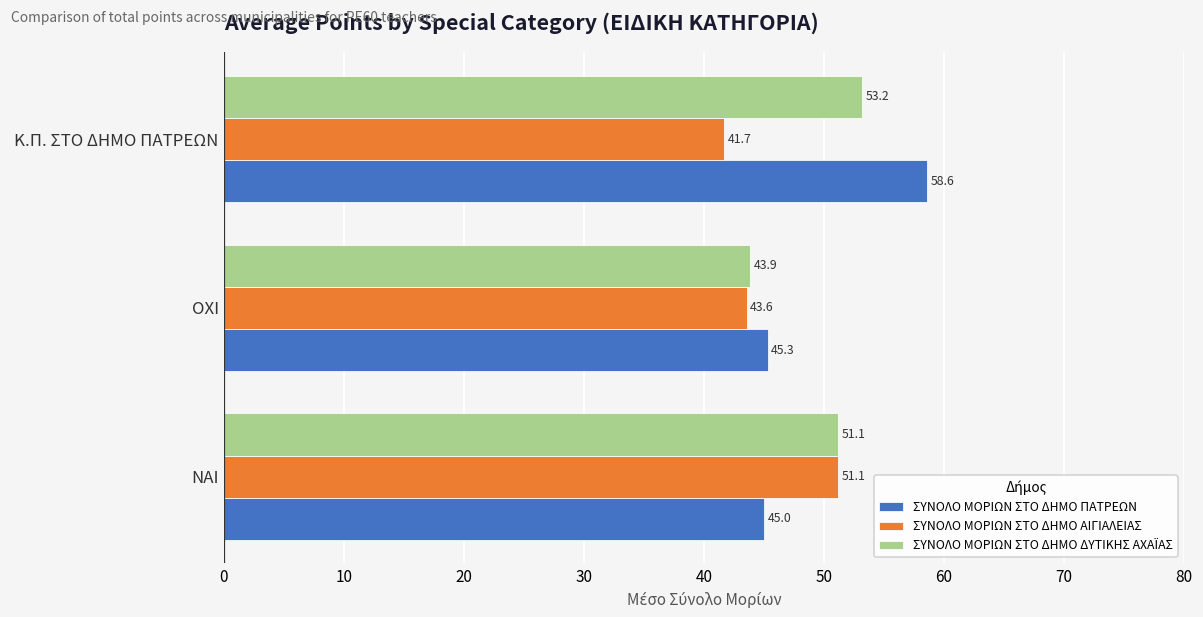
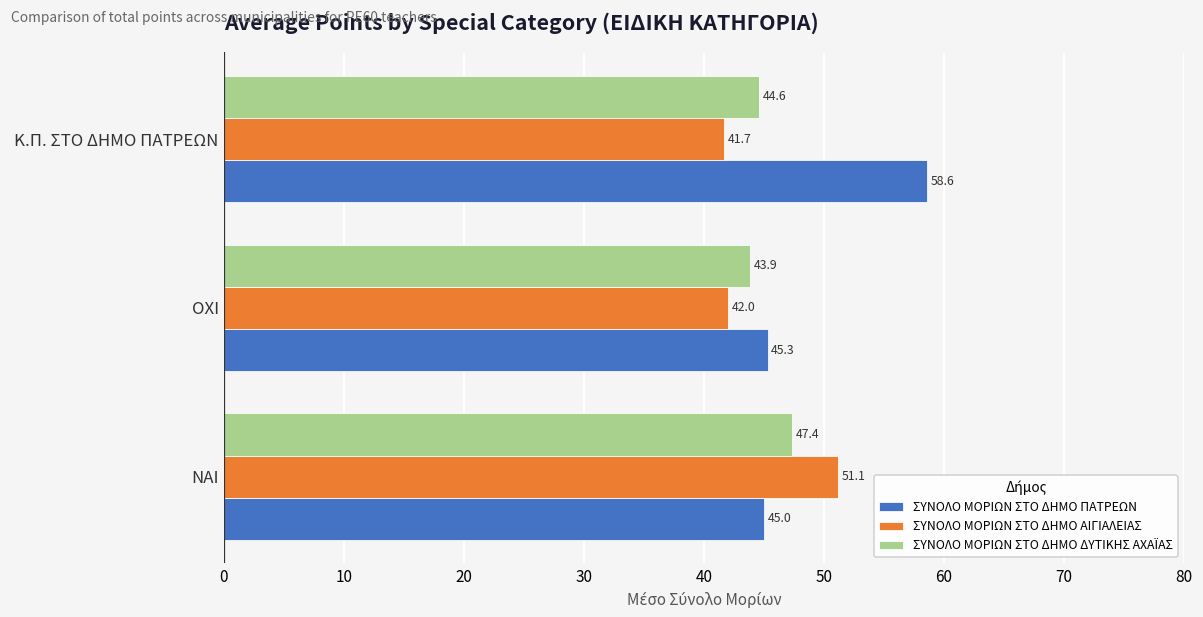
ΣΥΝΟΛΟ ΜΟΡΙΩΝ ΣΤΟ ΔΗΜΟ ΔΥΤΙΚΗΣ ΑΧΑΪΑΣ, Κ.Π. ΣΤΟ ΔΗΜΟ ΠΑΤΡΕΩΝ: 53.2 -> 44.6
ΣΥΝΟΛΟ ΜΟΡΙΩΝ ΣΤΟ ΔΗΜΟ ΑΙΓΙΑΛΕΙΑΣ, ΟΧΙ: 43.6 -> 42.0
ΣΥΝΟΛΟ ΜΟΡΙΩΝ ΣΤΟ ΔΗΜΟ ΔΥΤΙΚΗΣ ΑΧΑΪΑΣ, ΝΑΙ: 51.1 -> 47.4
